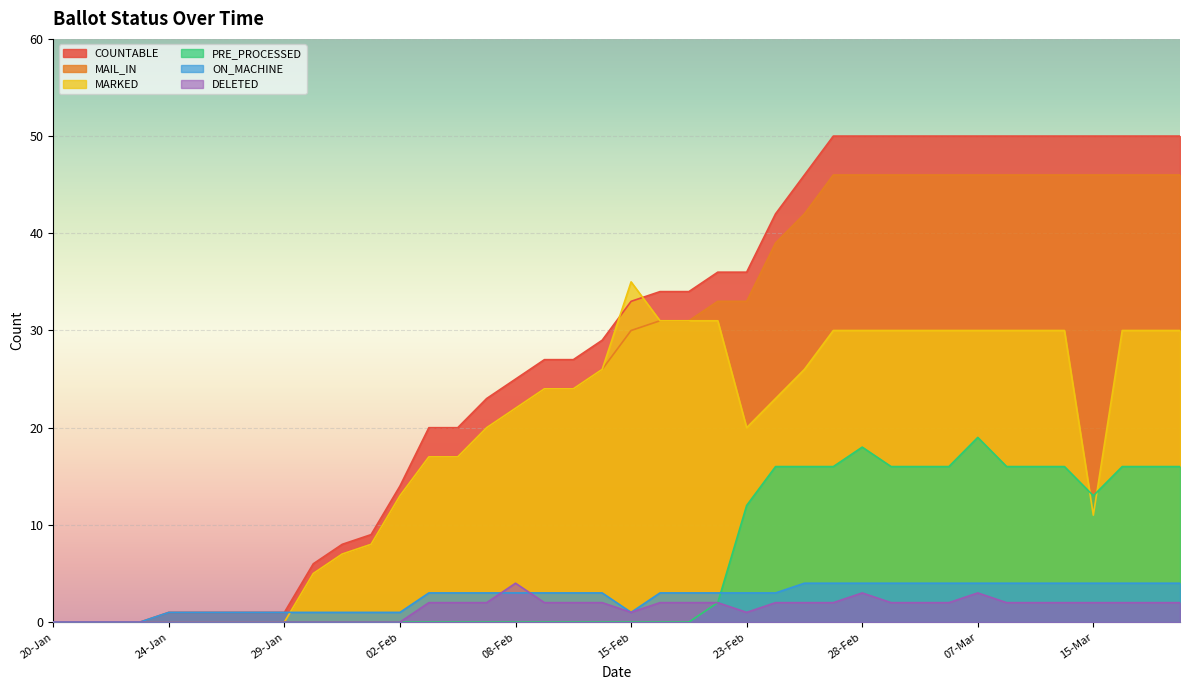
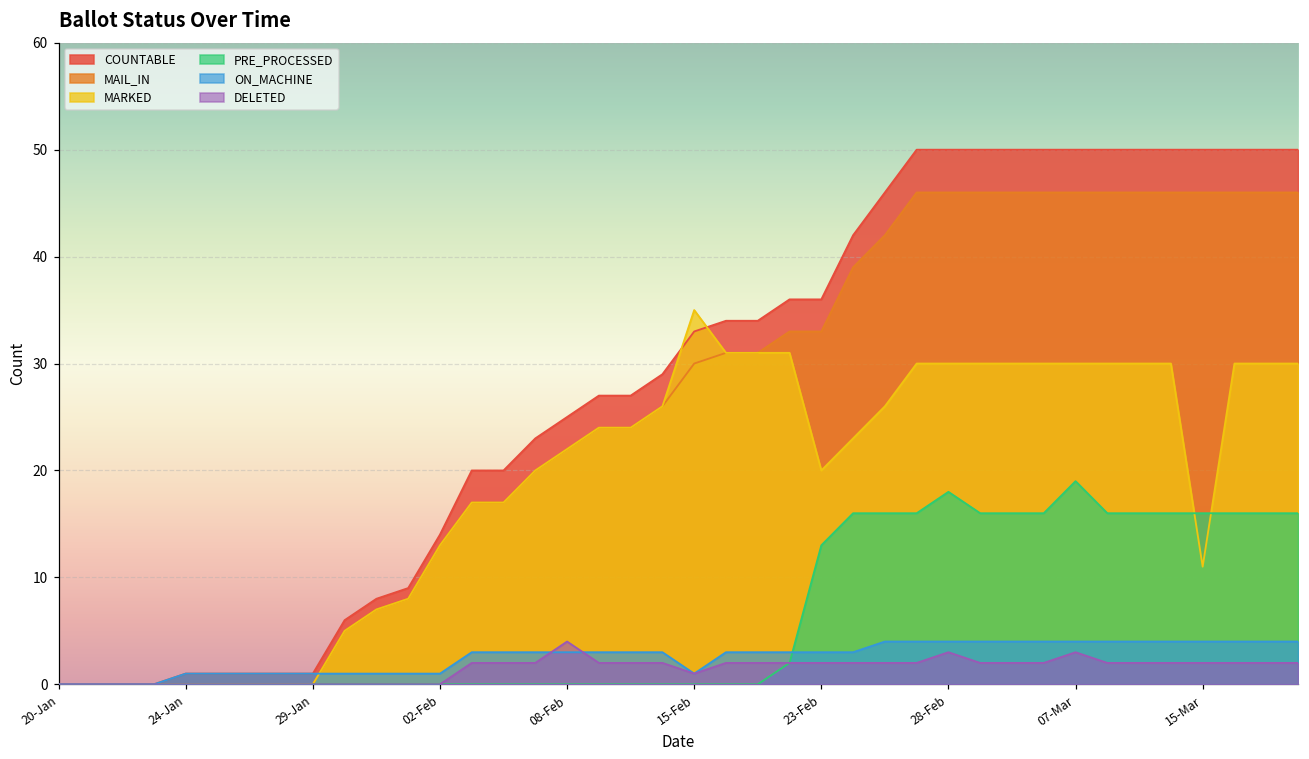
PRE_PROCESSED, 23-Feb: 12 -> 13
DELETED, 23-Feb: 1 -> 2
PRE_PROCESSED, 15-Mar: 13 -> 16
